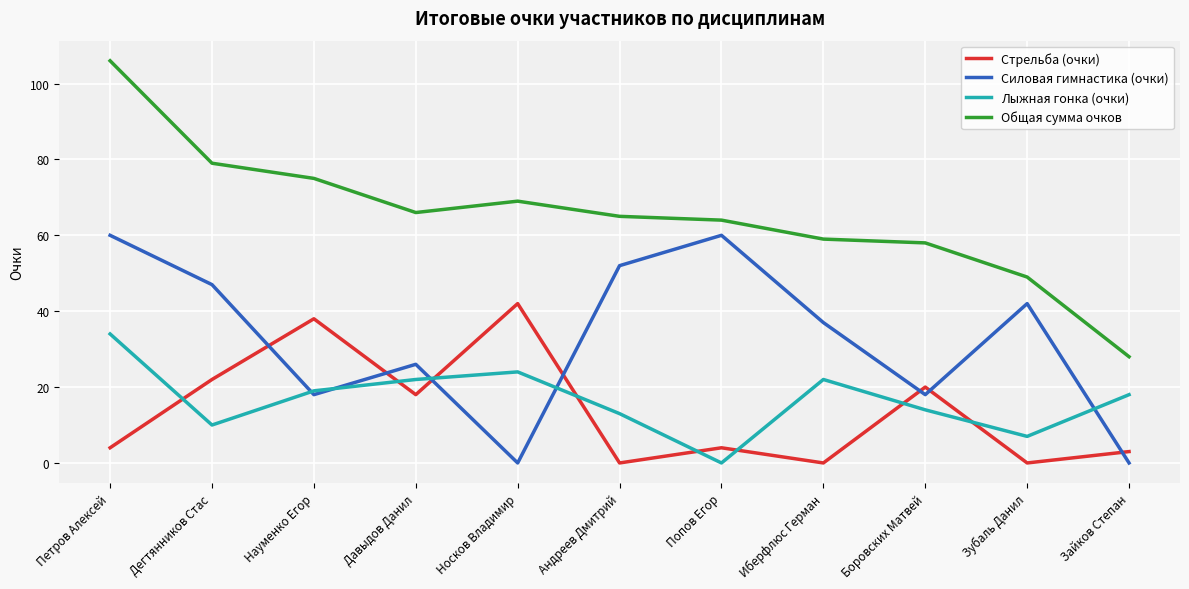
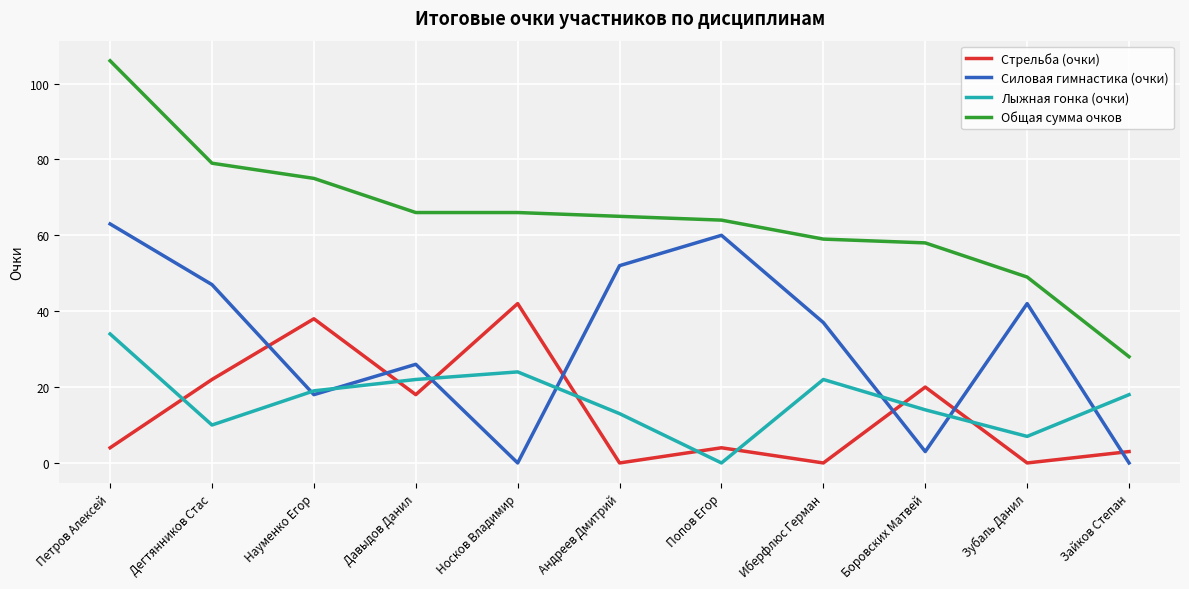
Силовая гимнастика (очки), Петров Алексей: 60 -> 63
Общая сумма очков, Носков Владимир: 69 -> 66
Силовая гимнастика (очки), Боровских Матвей: 18 -> 3
